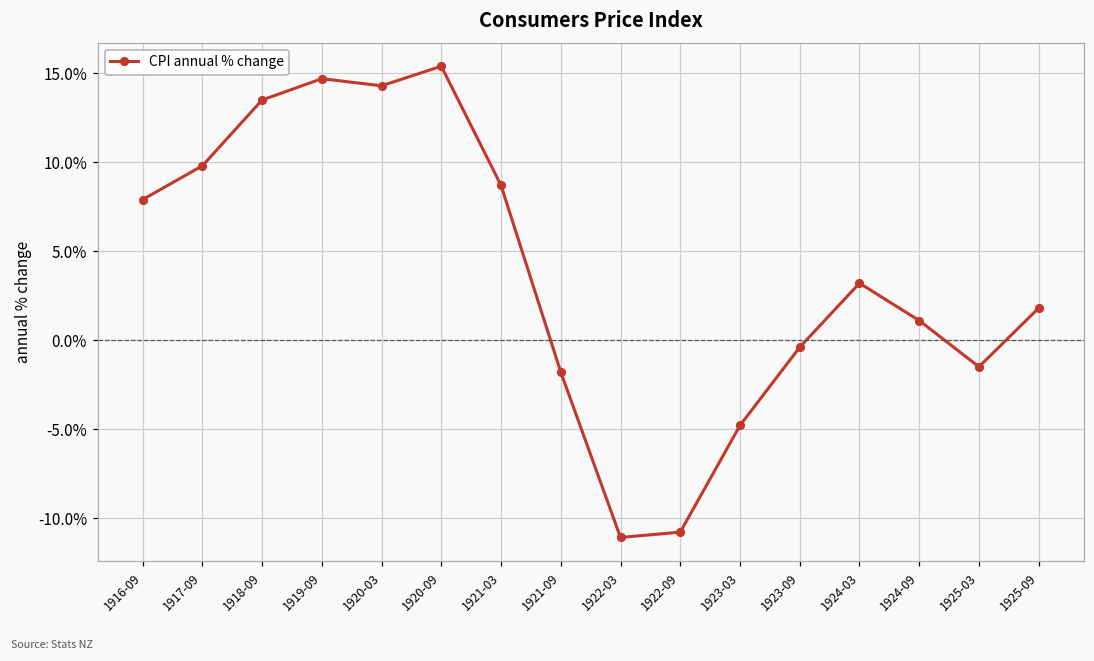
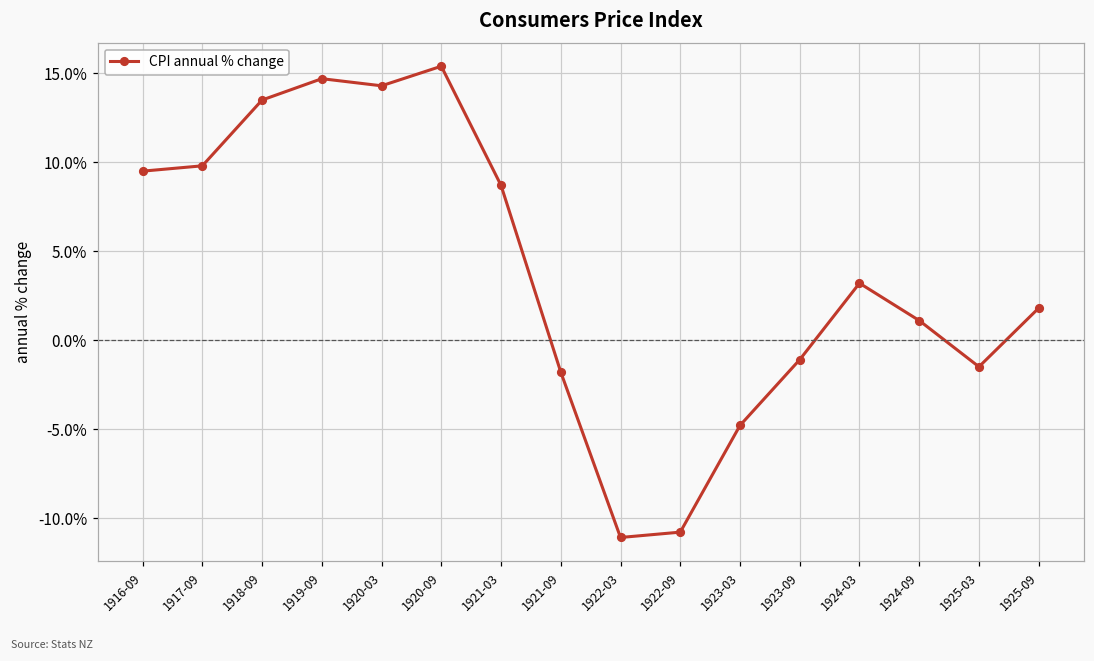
1916-09: 7.9% -> 9.5%
1923-09: -0.4% -> -1.1%
